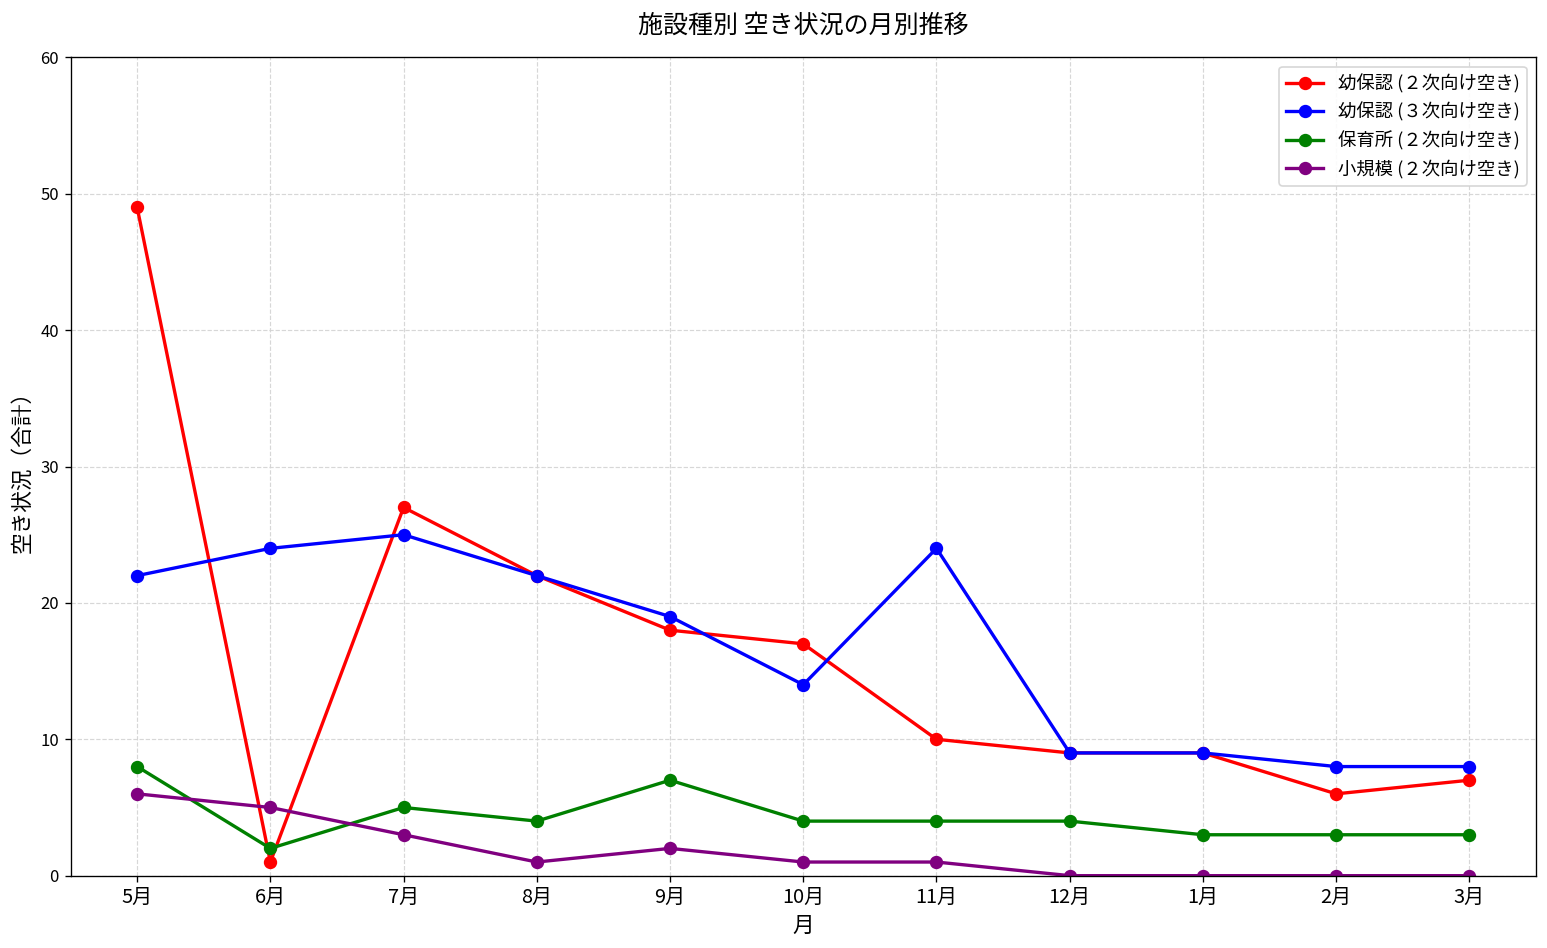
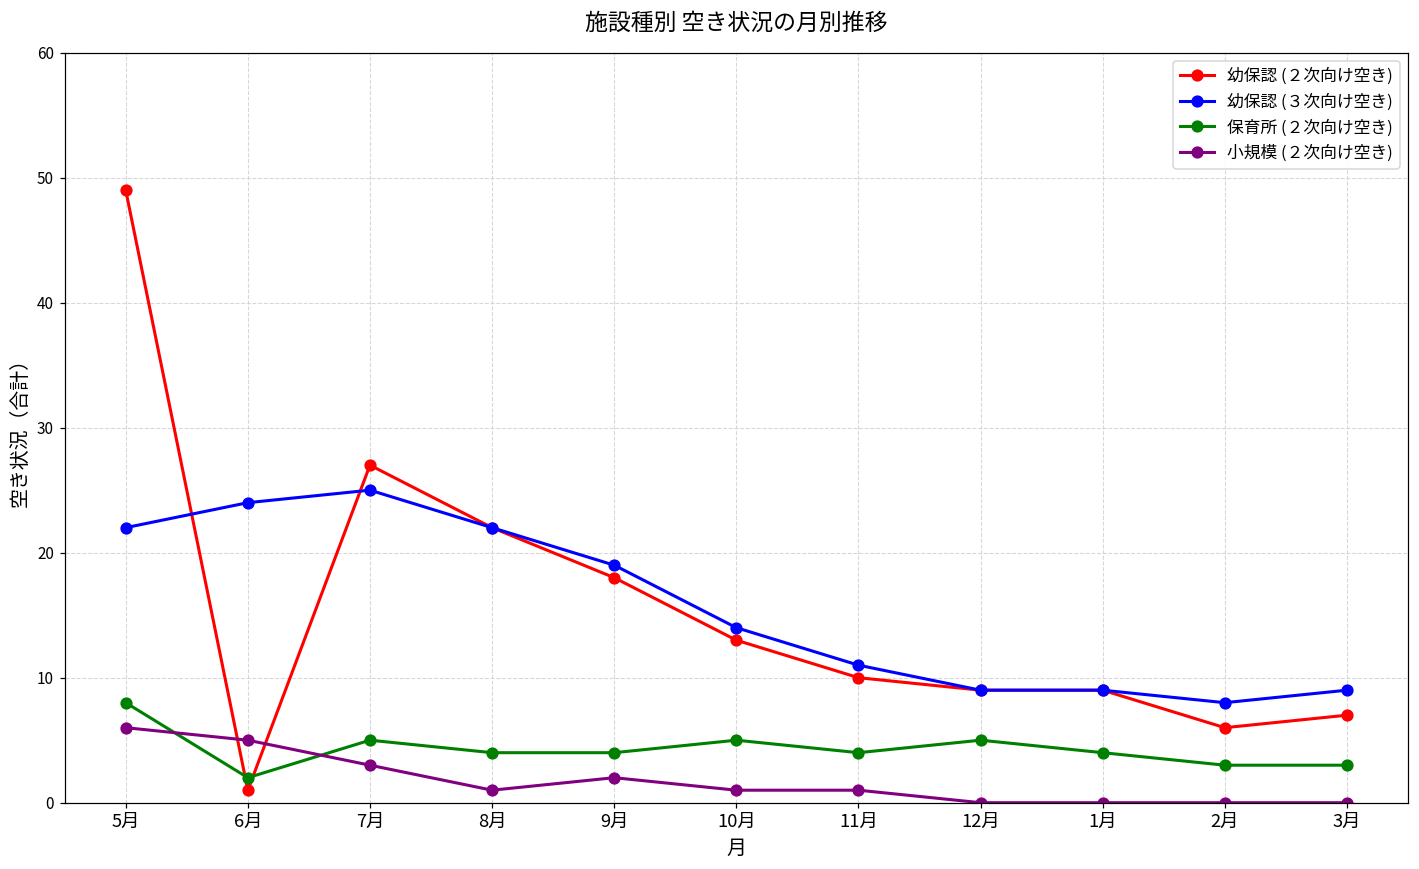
保育所 (２次向け空き), 9月: 7 -> 4
幼保認 (２次向け空き), 10月: 17 -> 13
保育所 (２次向け空き), 10月: 4 -> 5
幼保認 (３次向け空き), 11月: 24 -> 11
保育所 (２次向け空き), 12月: 4 -> 5
保育所 (２次向け空き), 1月: 3 -> 4
幼保認 (３次向け空き), 3月: 8 -> 9
